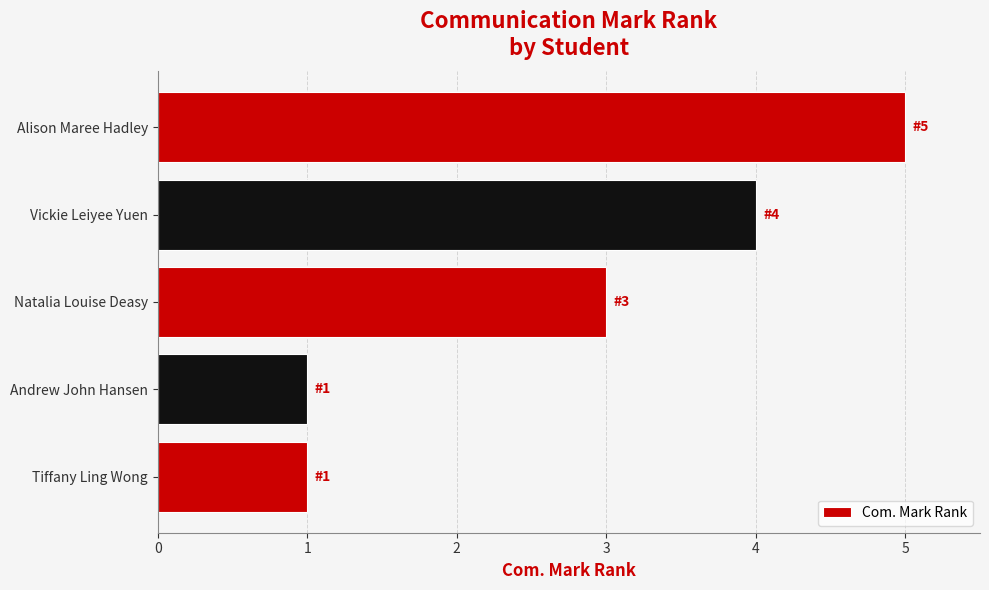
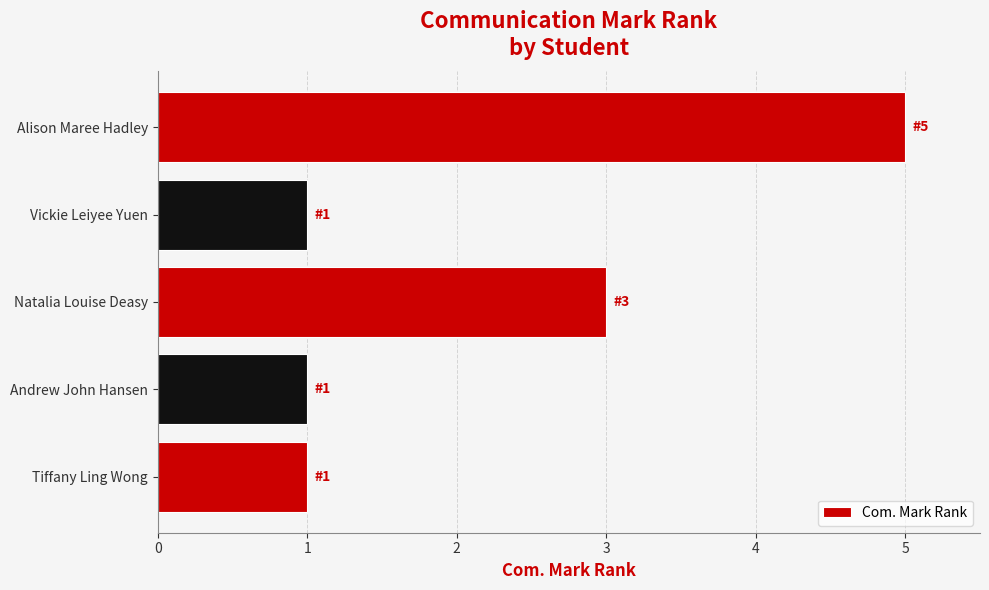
Vickie Leiyee Yuen: 4 -> 1
